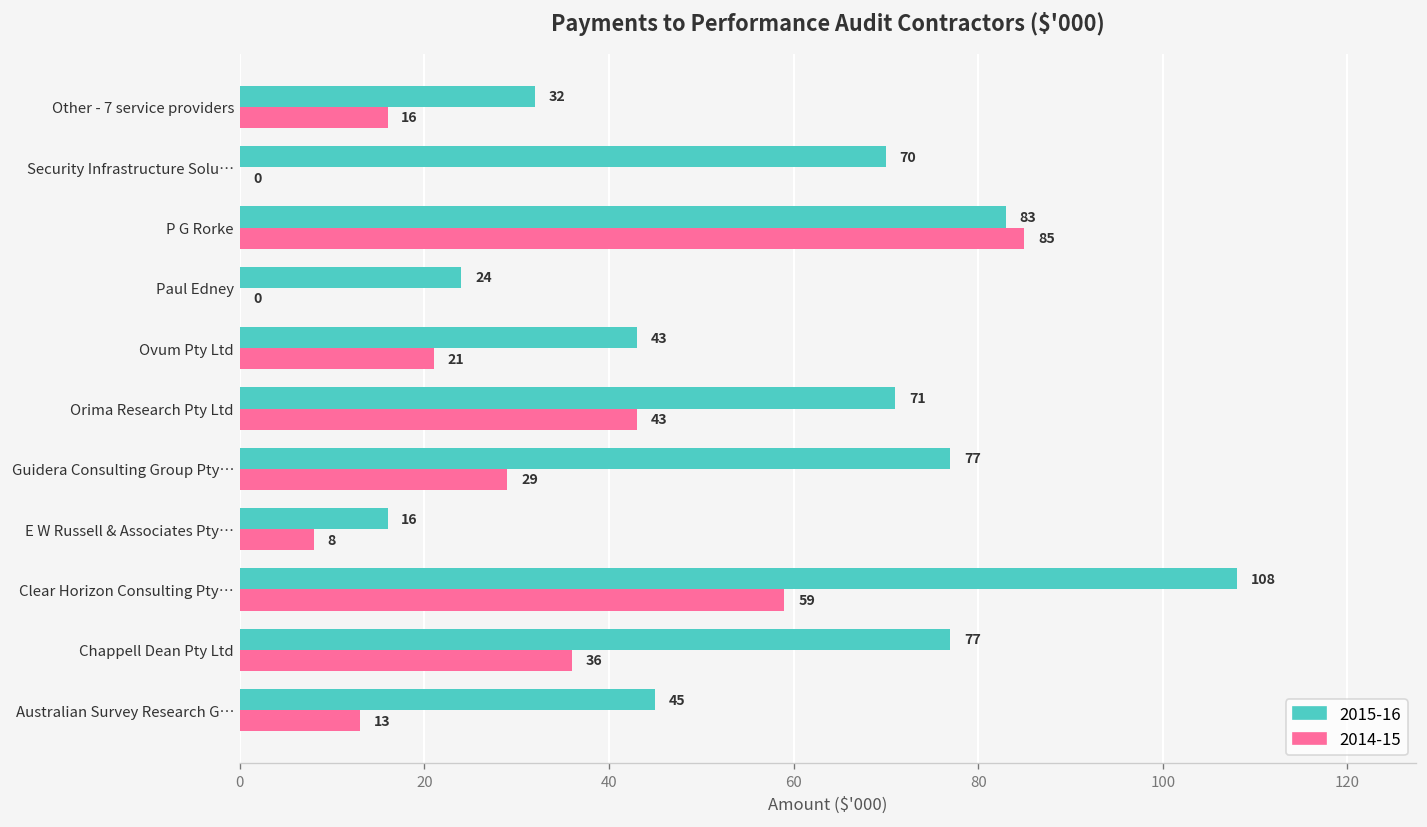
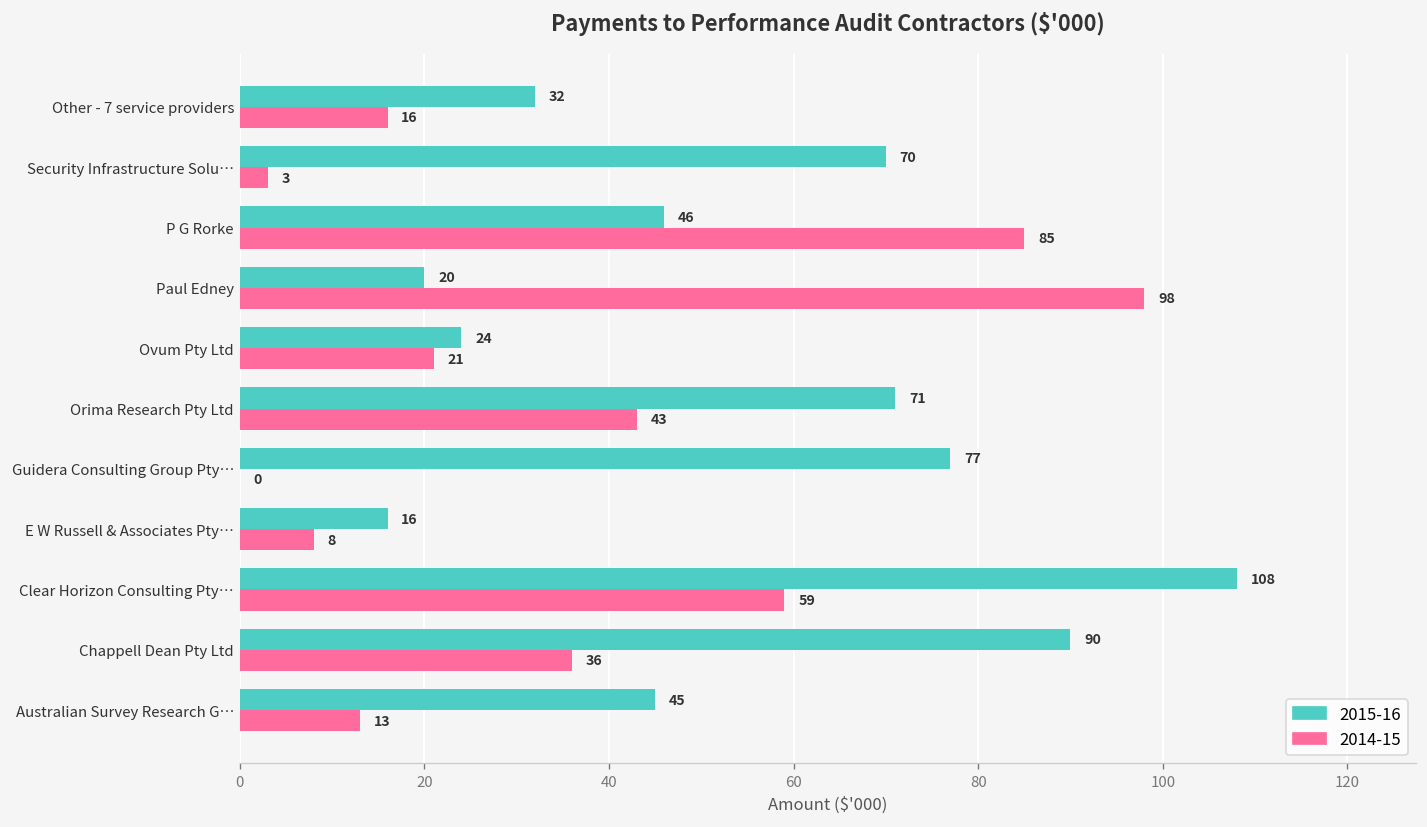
2014-15, Security Infrastructure Solu…: 0 -> 3
2015-16, P G Rorke: 83 -> 46
2015-16, Paul Edney: 24 -> 20
2014-15, Paul Edney: 0 -> 98
2015-16, Ovum Pty Ltd: 43 -> 24
2014-15, Guidera Consulting Group Pty…: 29 -> 0
2015-16, Chappell Dean Pty Ltd: 77 -> 90
